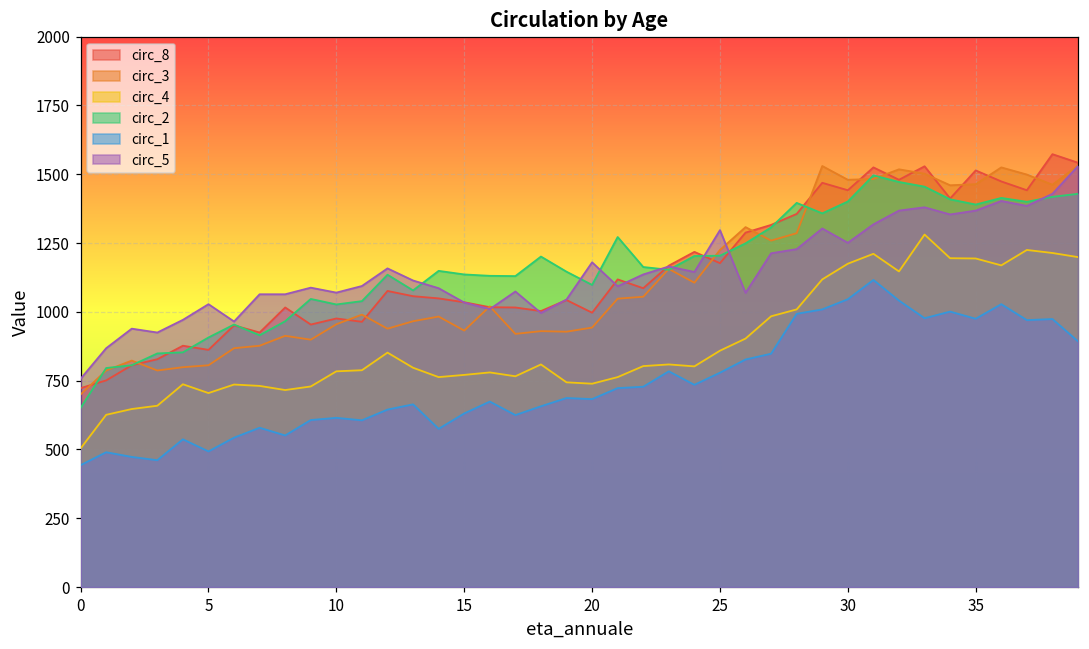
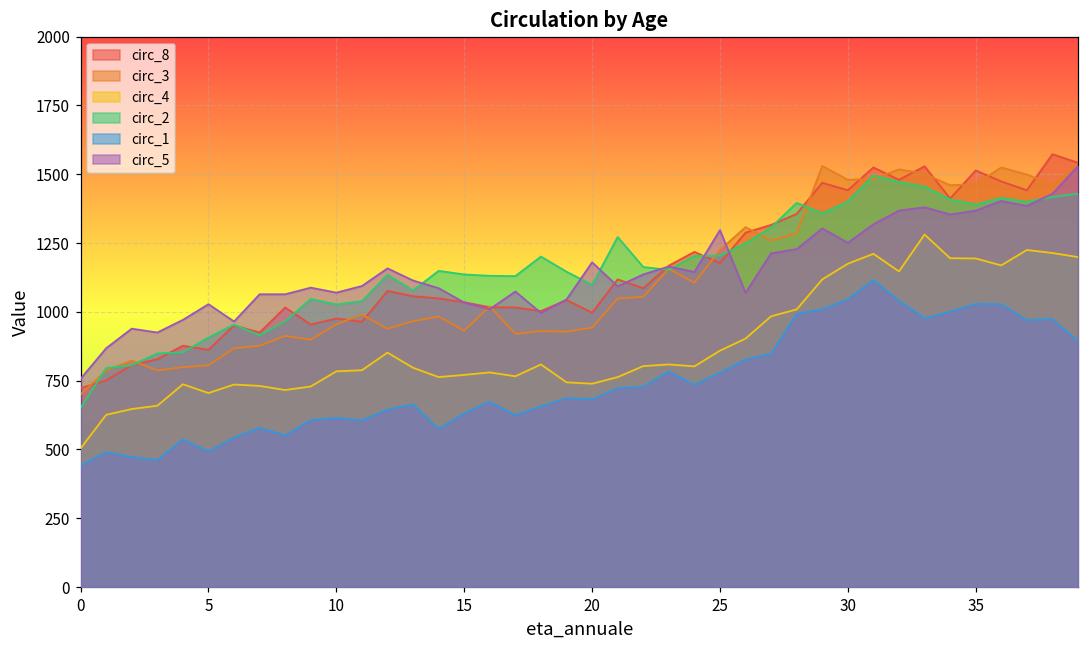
circ_1, 35: 980 -> 1030
